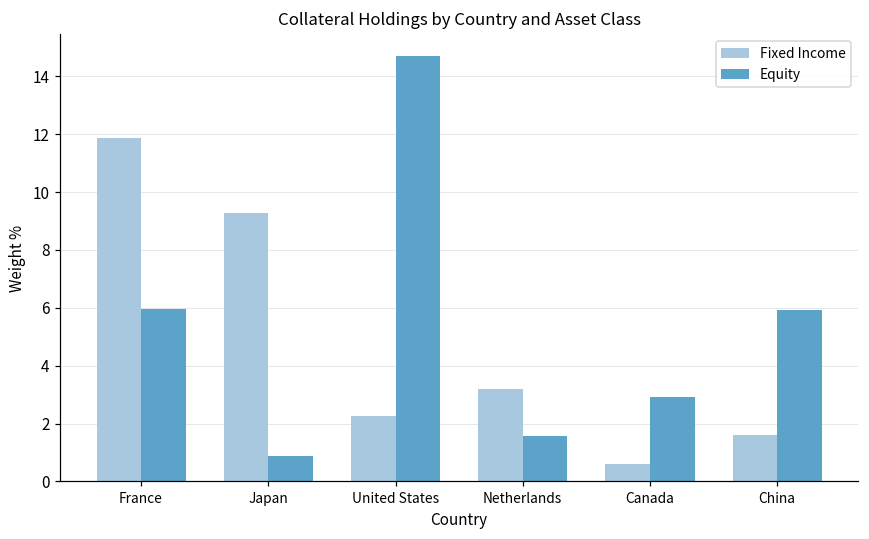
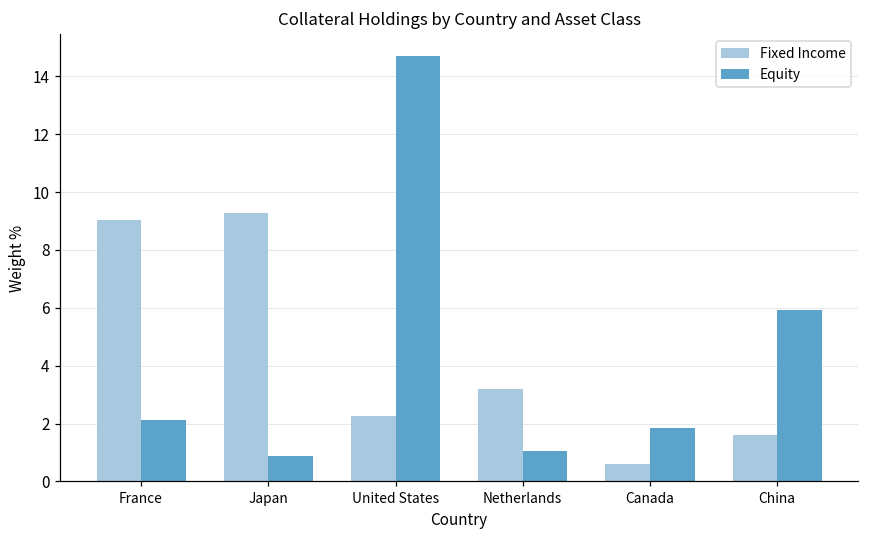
Fixed Income, France: 11.9 -> 9.1
Equity, France: 6.0 -> 2.1
Equity, Netherlands: 1.6 -> 1.1
Equity, Canada: 2.9 -> 1.8
